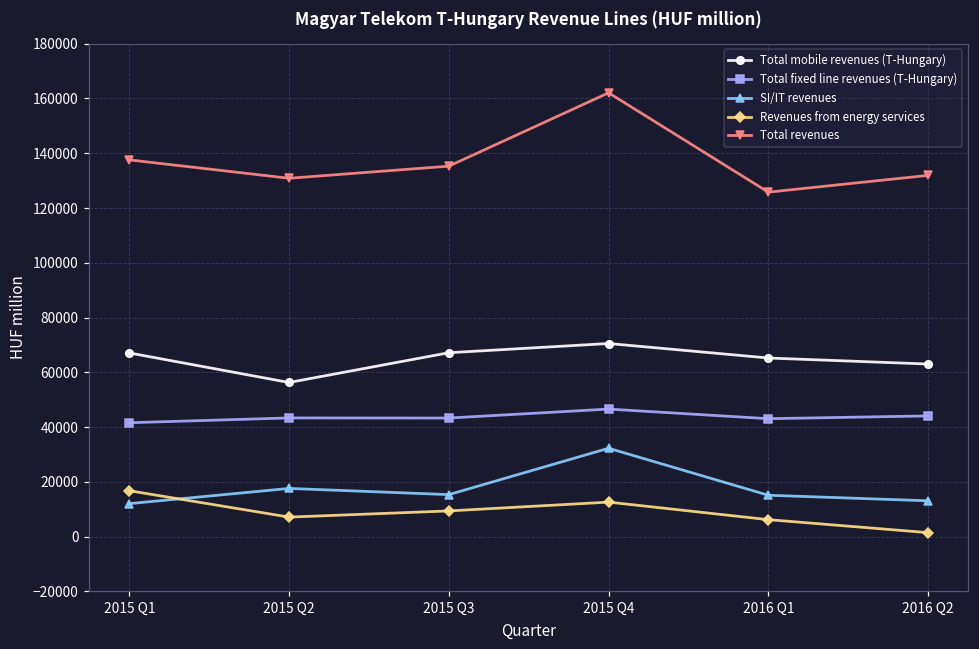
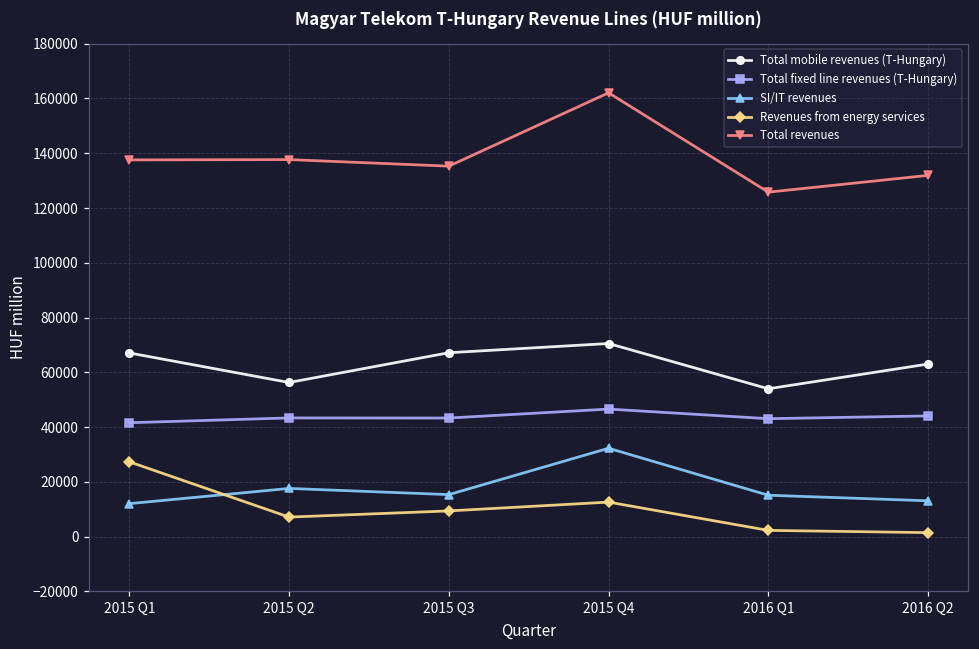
Revenues from energy services, 2015 Q1: 17000 -> 27000
Total revenues, 2015 Q2: 131000 -> 138000
Total mobile revenues (T-Hungary), 2016 Q1: 65000 -> 54000
Revenues from energy services, 2016 Q1: 6000 -> 2000
